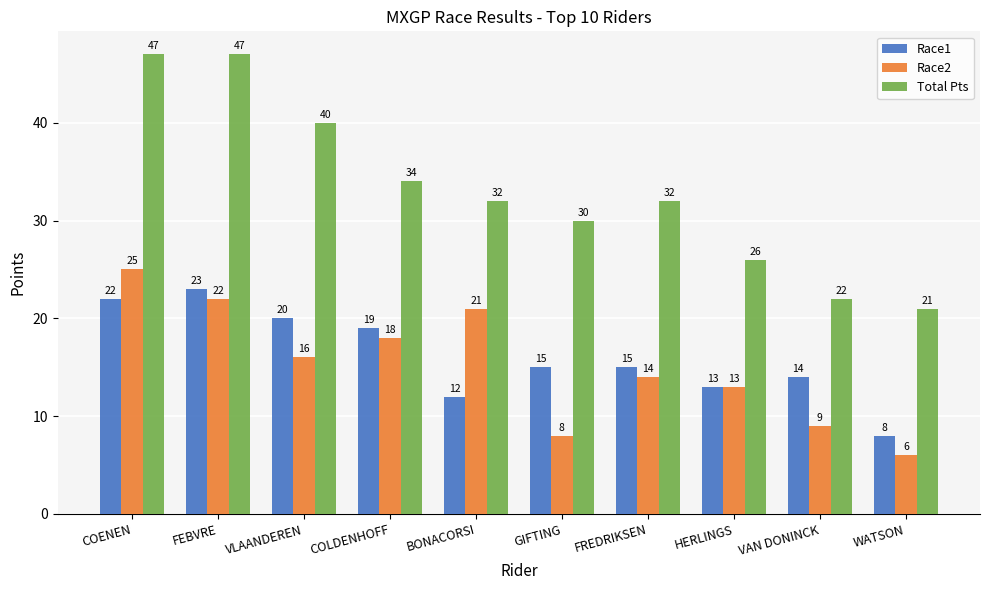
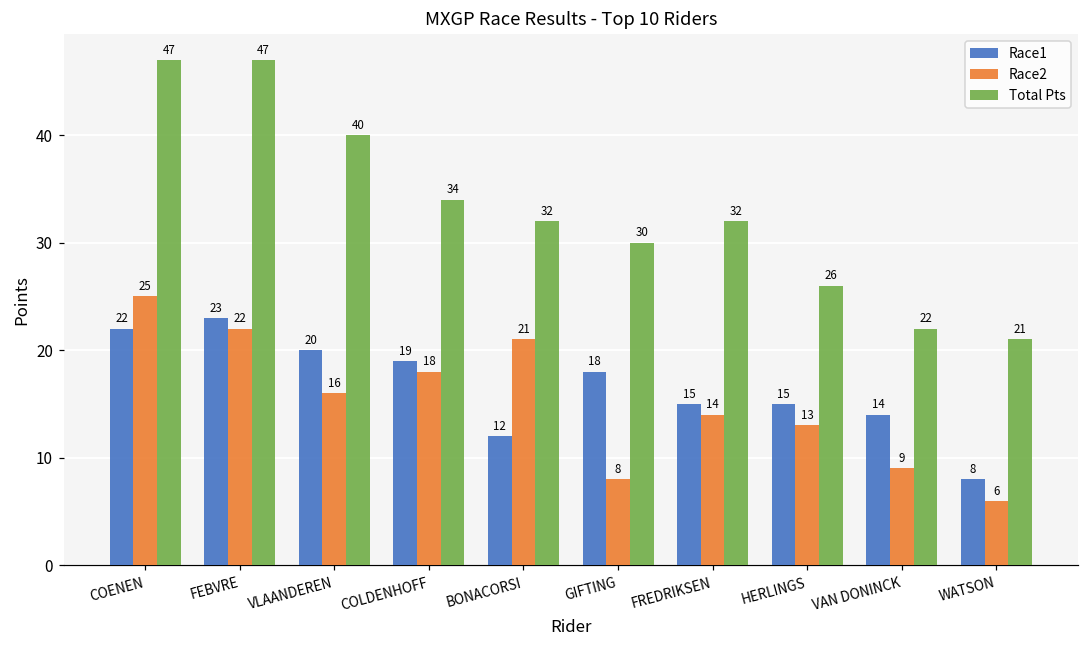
Race1, GIFTING: 15 -> 18
Race1, HERLINGS: 13 -> 15
